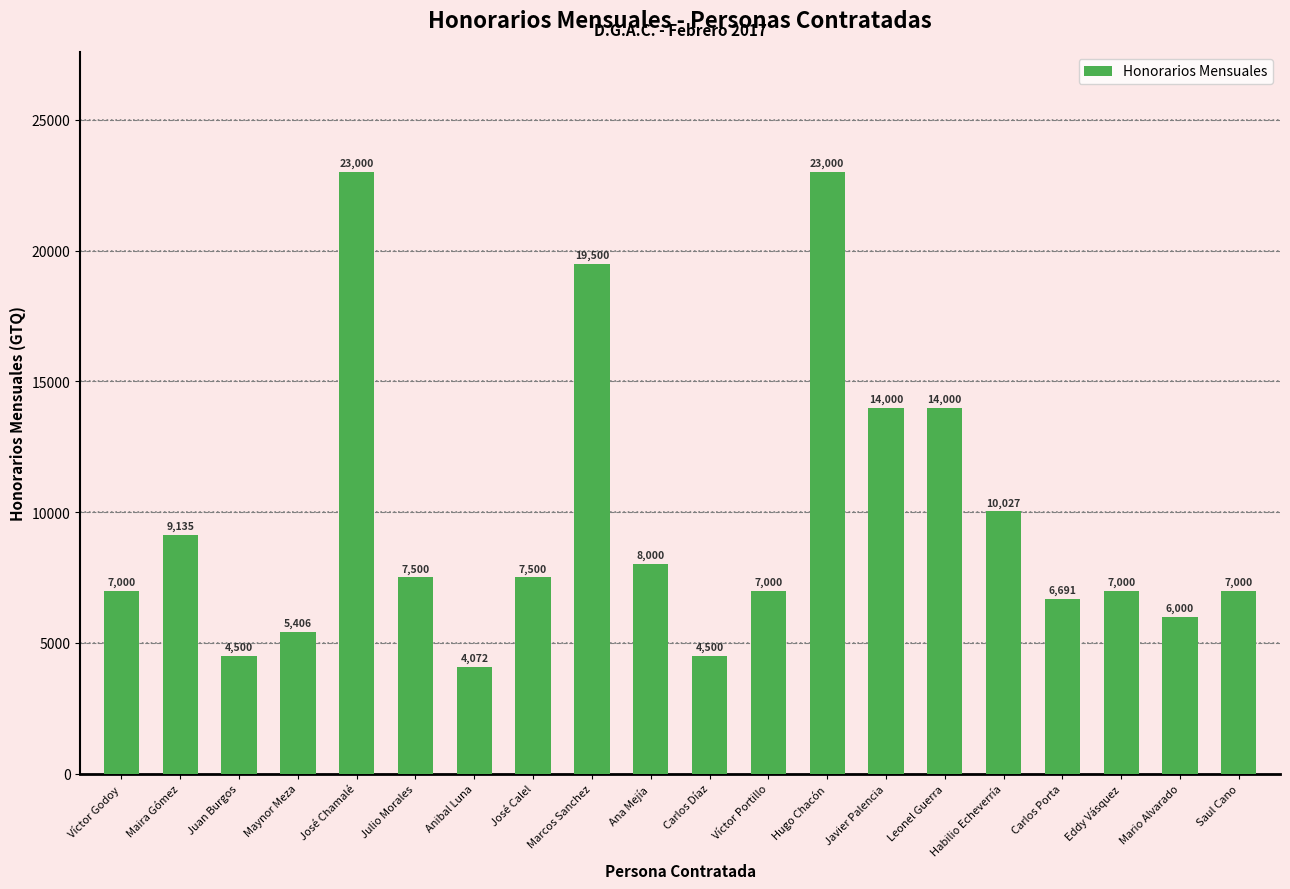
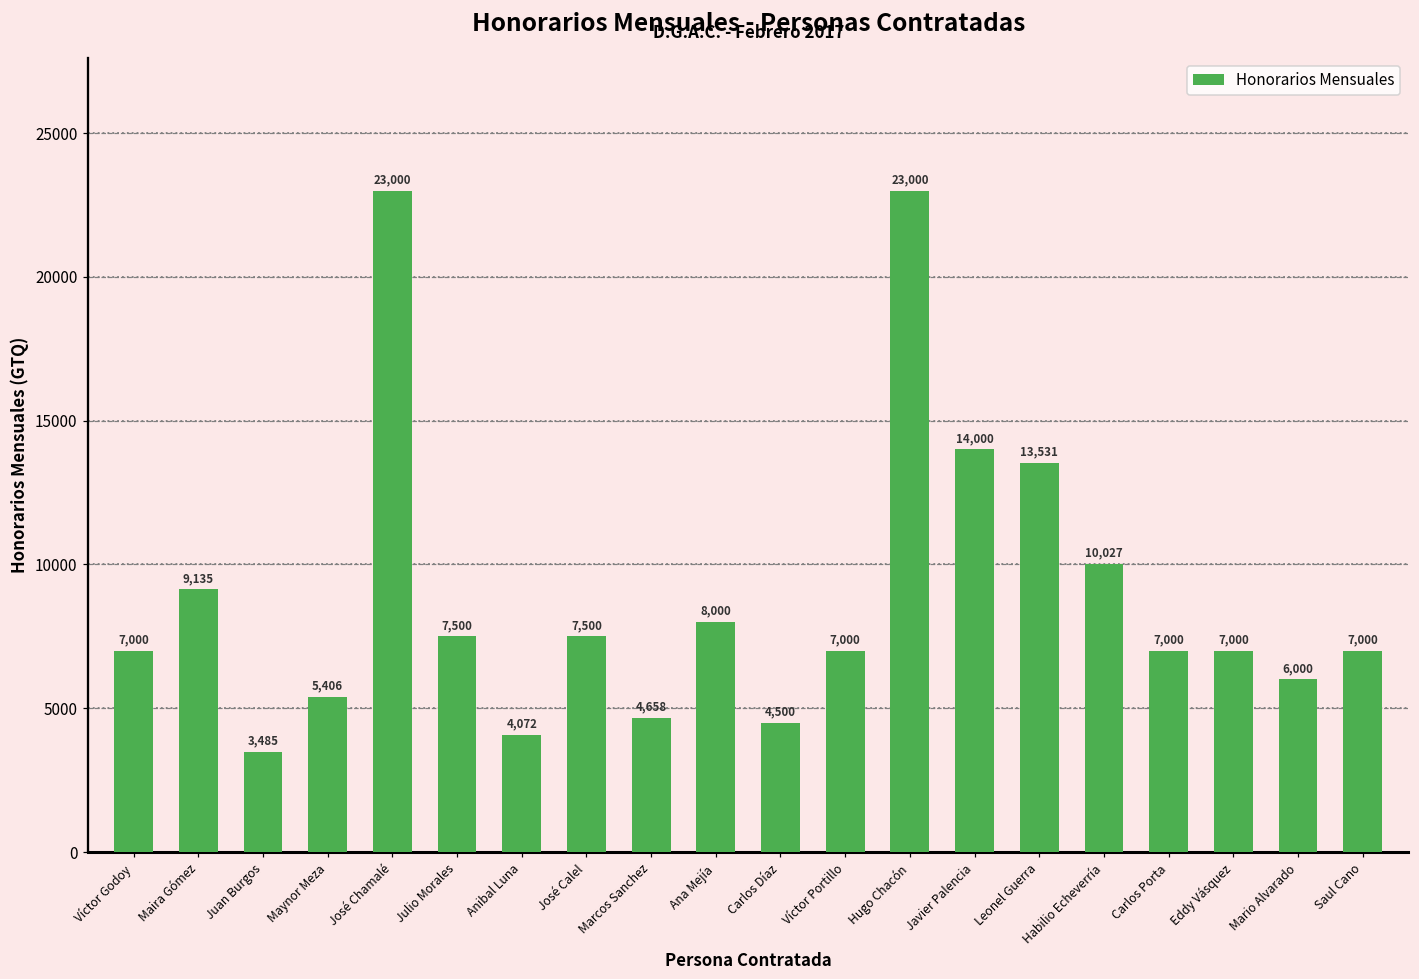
Juan Burgos: 4,500 -> 3,485
Marcos Sanchez: 19,500 -> 4,658
Leonel Guerra: 14,000 -> 13,531
Carlos Porta: 6,691 -> 7,000
